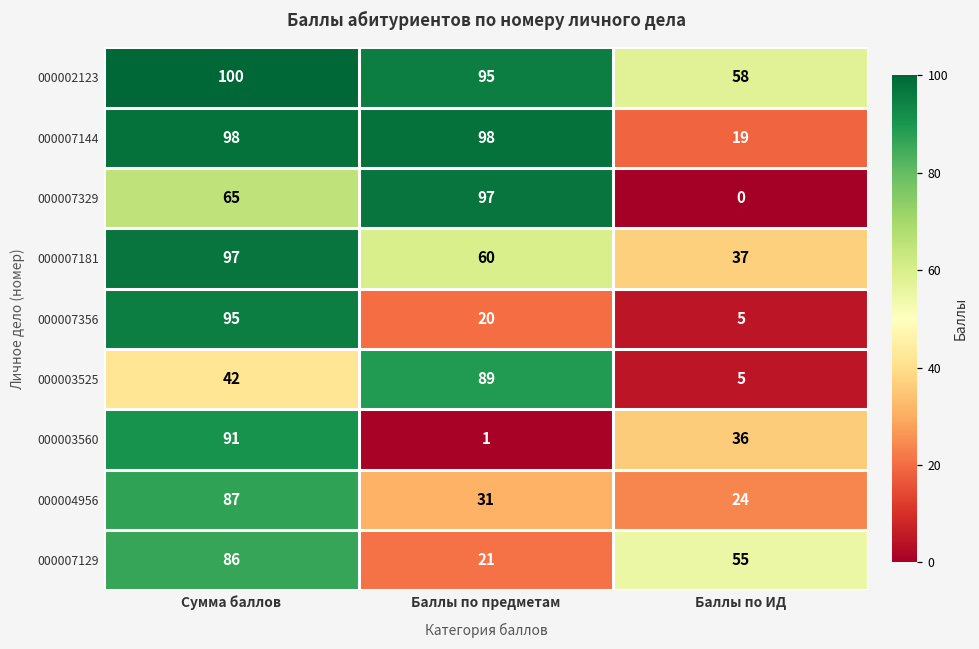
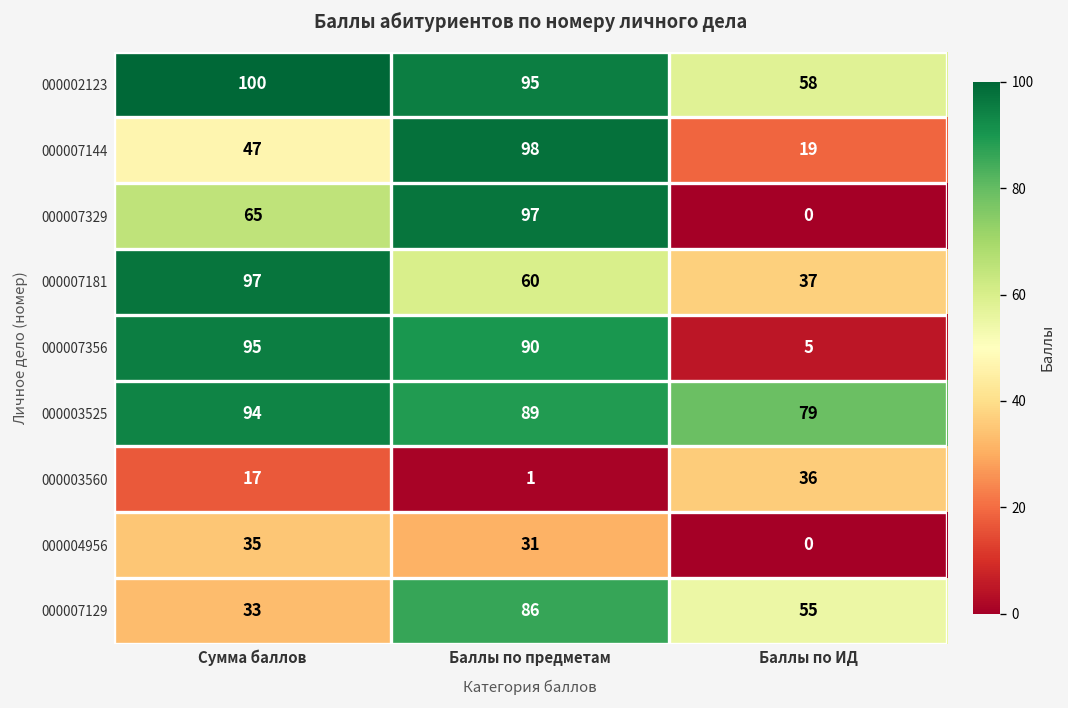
000007144, Сумма баллов: 98 -> 47
000007356, Баллы по предметам: 20 -> 90
000003525, Сумма баллов: 42 -> 94
000003525, Баллы по ИД: 5 -> 79
000003560, Сумма баллов: 91 -> 17
000004956, Сумма баллов: 87 -> 35
000004956, Баллы по ИД: 24 -> 0
000007129, Сумма баллов: 86 -> 33
000007129, Баллы по предметам: 21 -> 86
